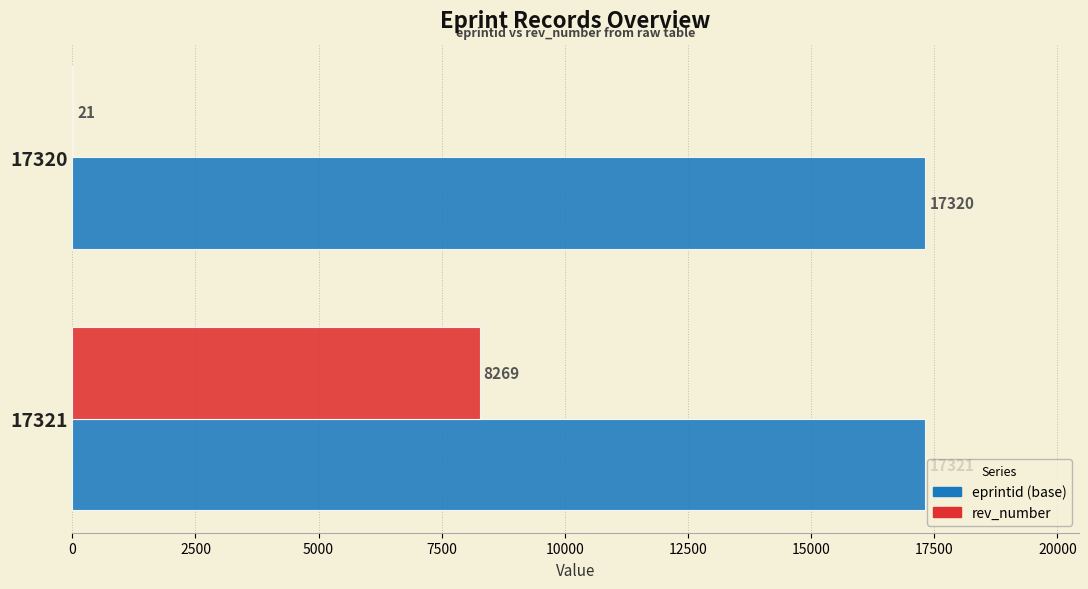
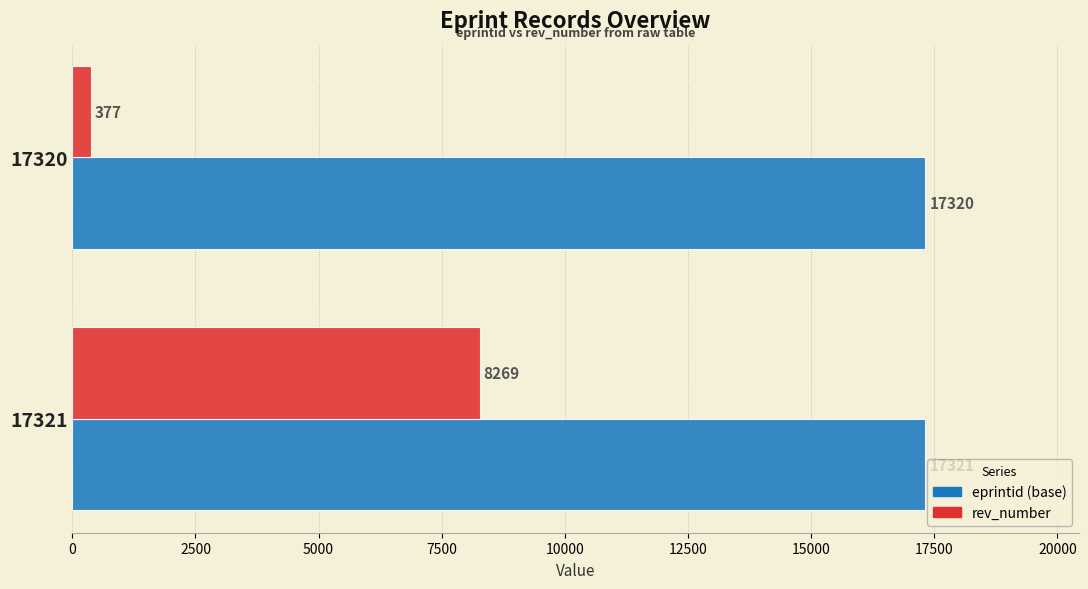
rev_number, 17320: 21 -> 377
